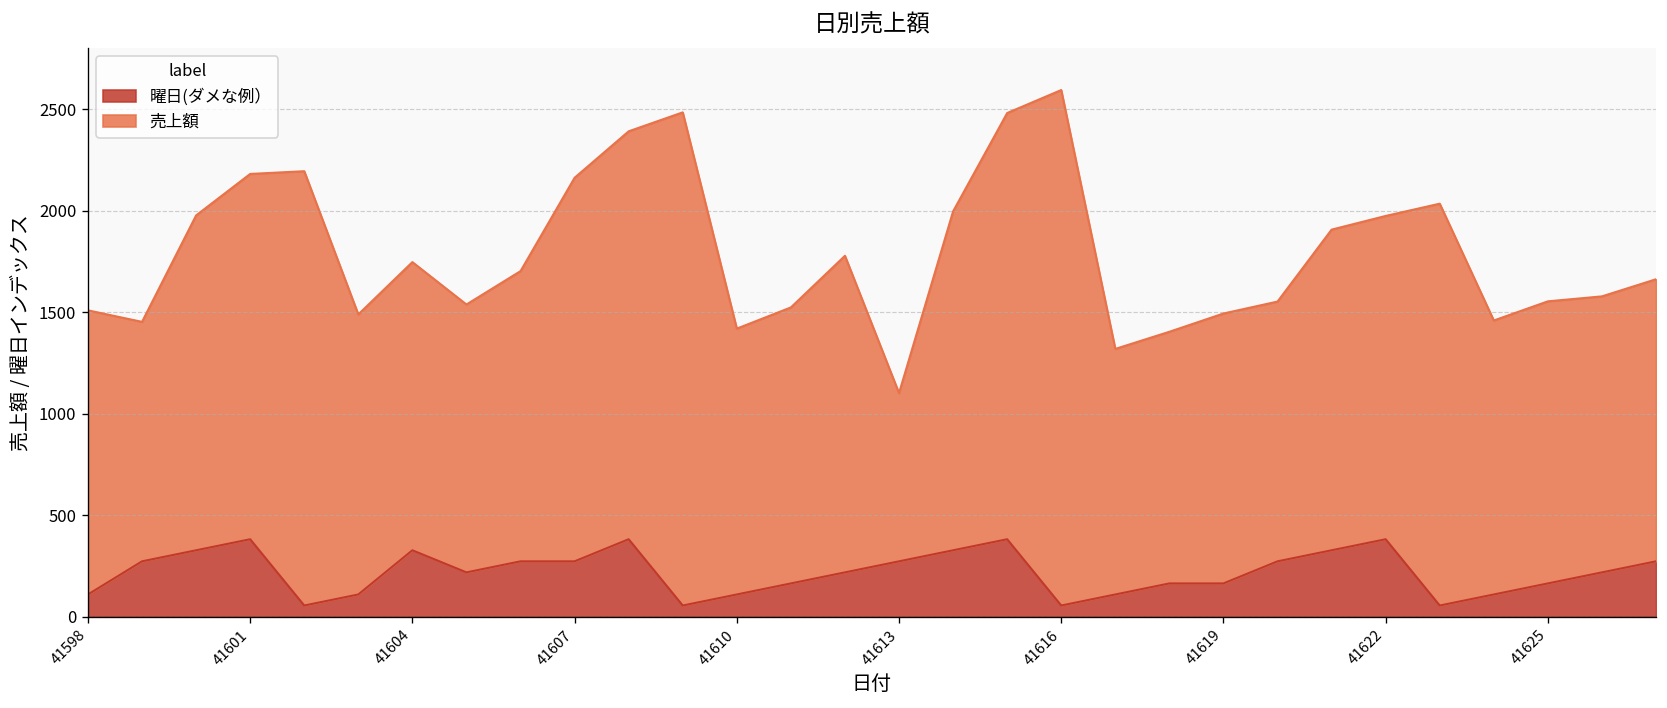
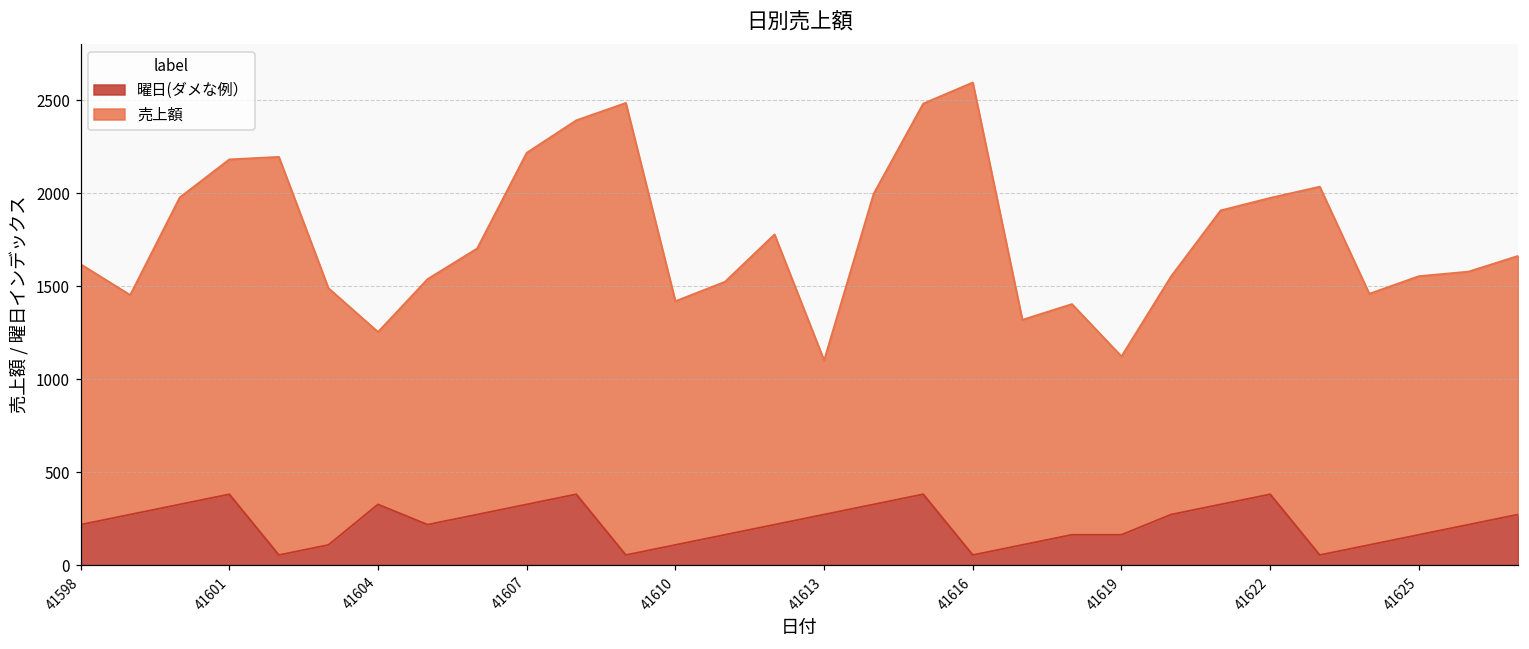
曜日(ダメな例）, 41598: 110 -> 220
売上額, 41604: 1420 -> 930
曜日(ダメな例）, 41607: 270 -> 330
売上額, 41619: 1330 -> 960
